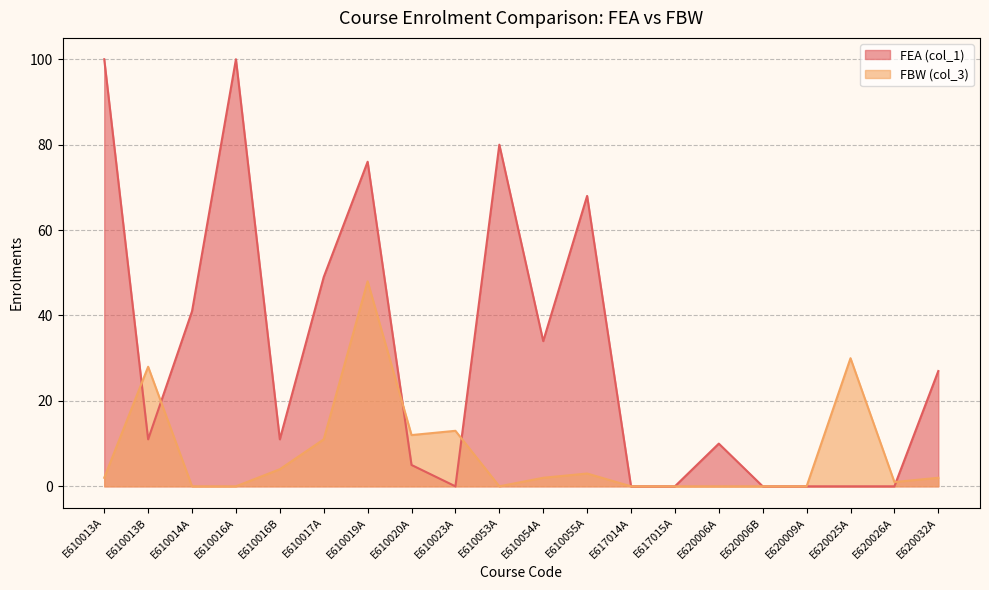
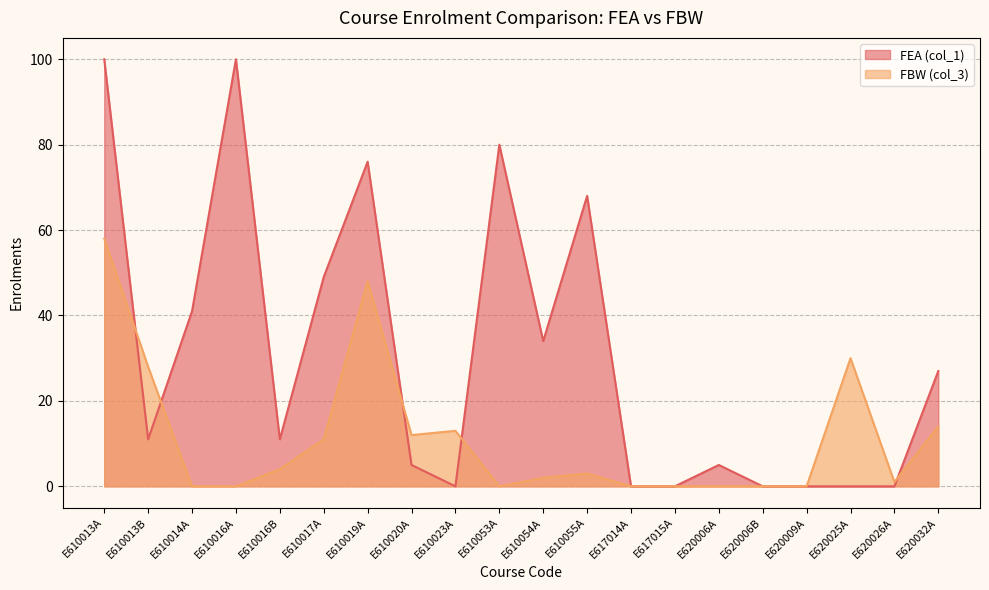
FBW (col_3), E610013A: 2 -> 58
FEA (col_1), E620006A: 10 -> 5
FBW (col_3), E620032A: 2 -> 14
